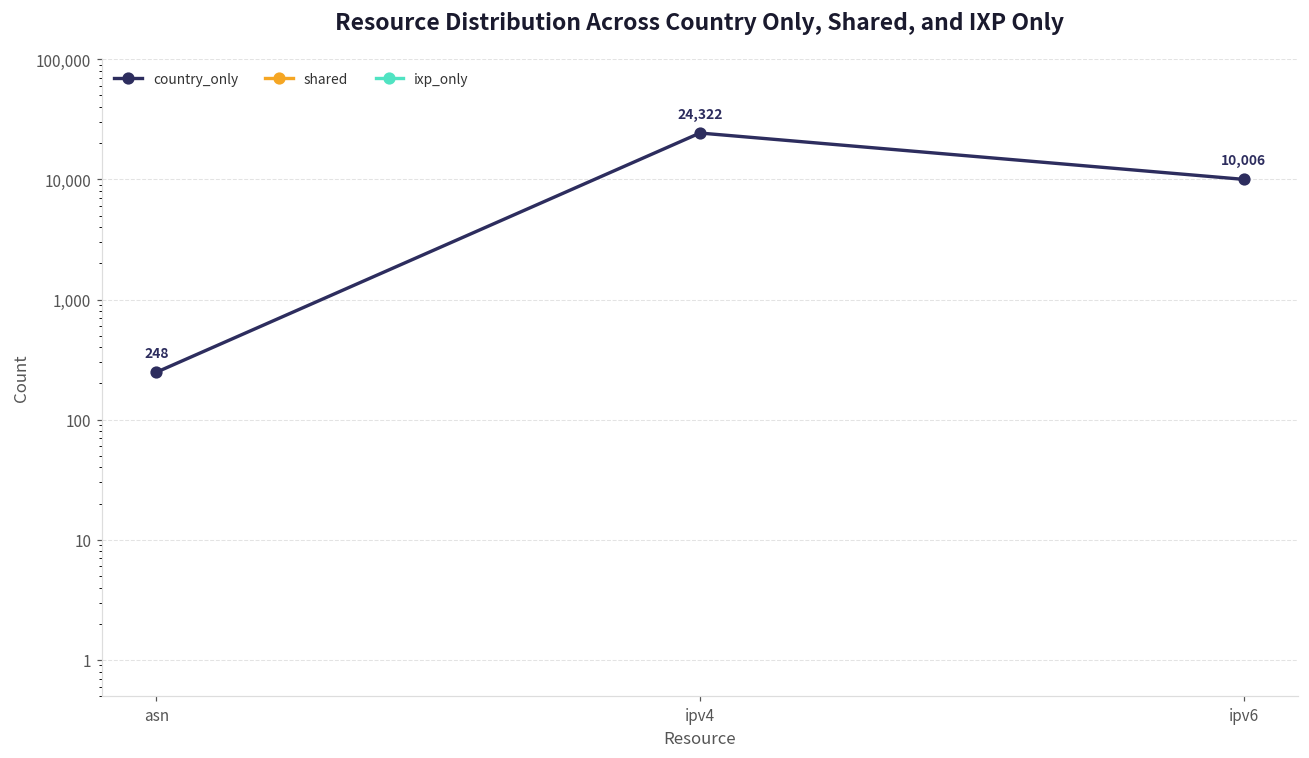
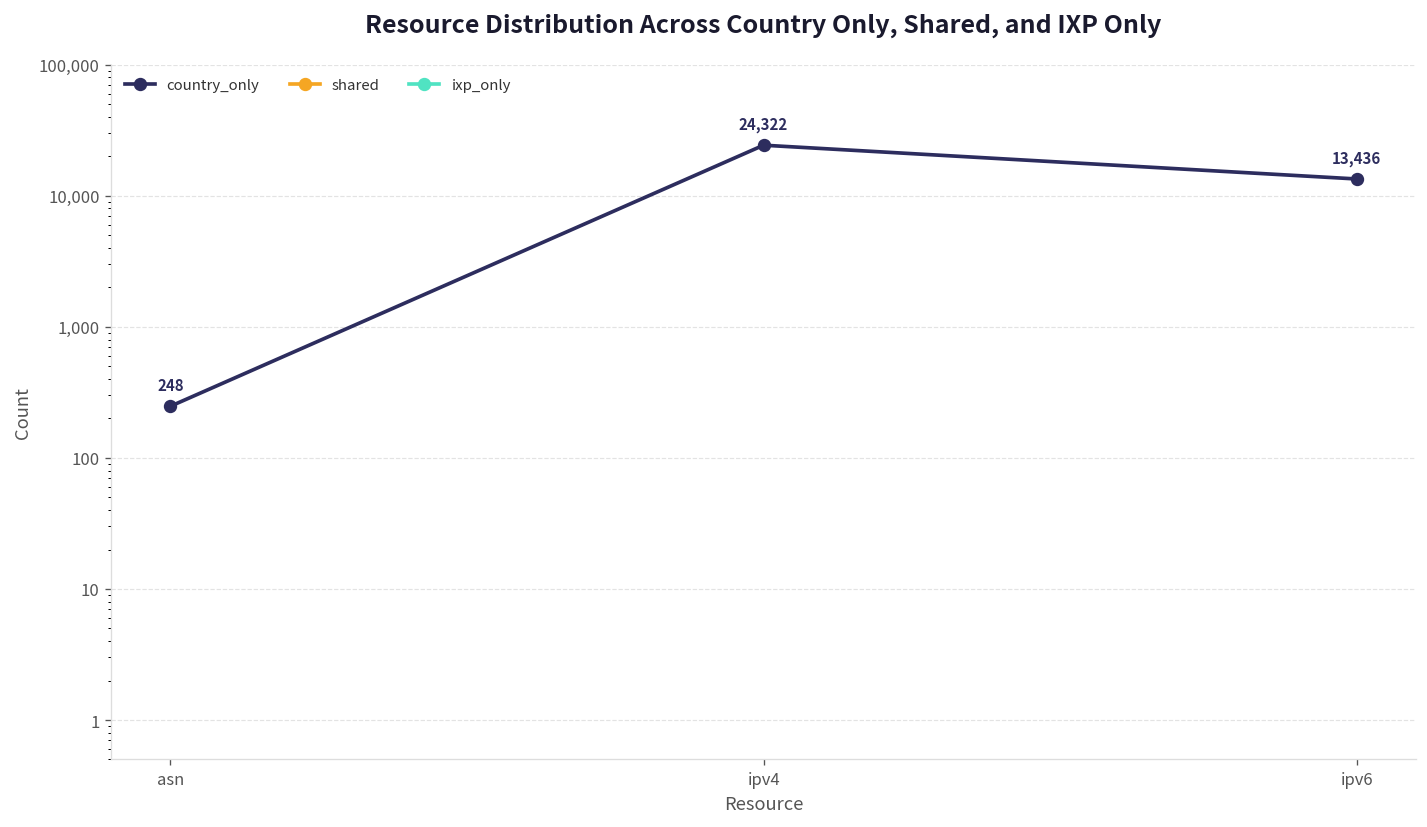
country_only, ipv6: 10,006 -> 13,436
